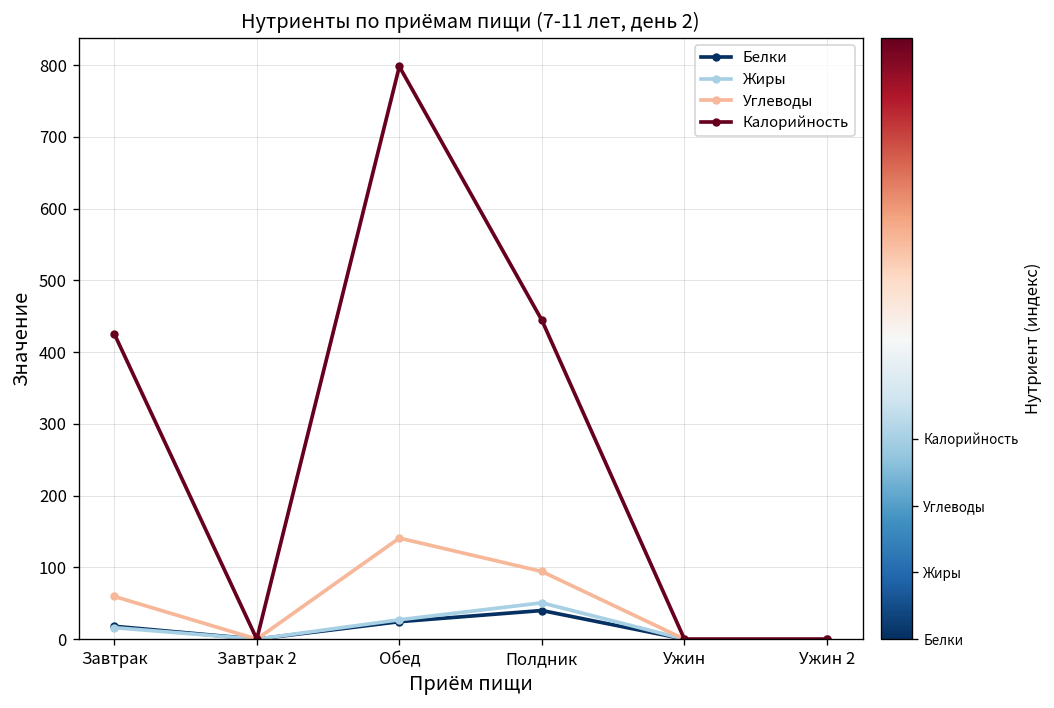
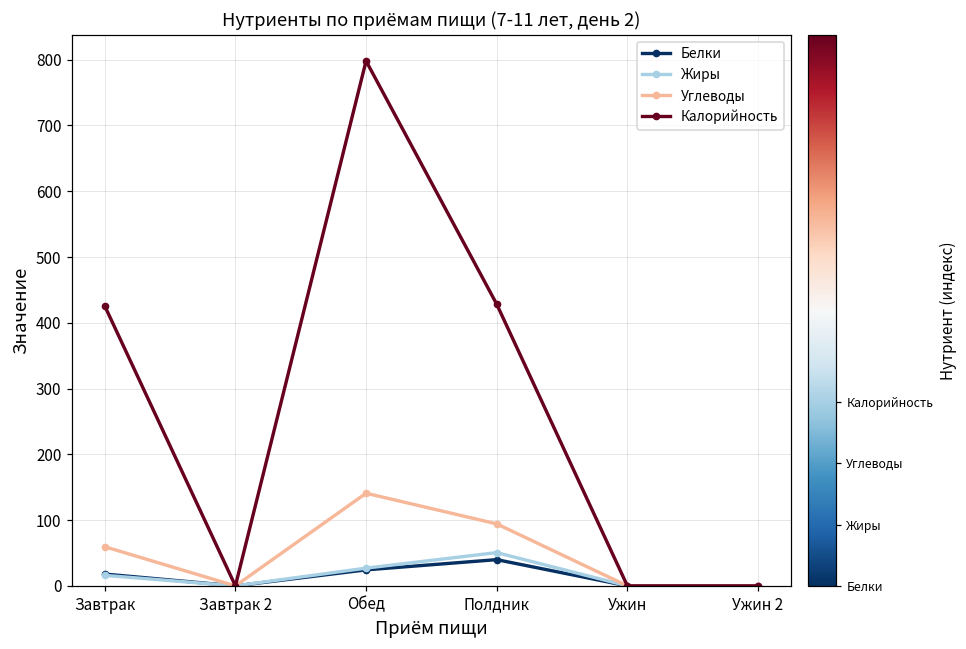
Калорийность, Полдник: 440 -> 430
